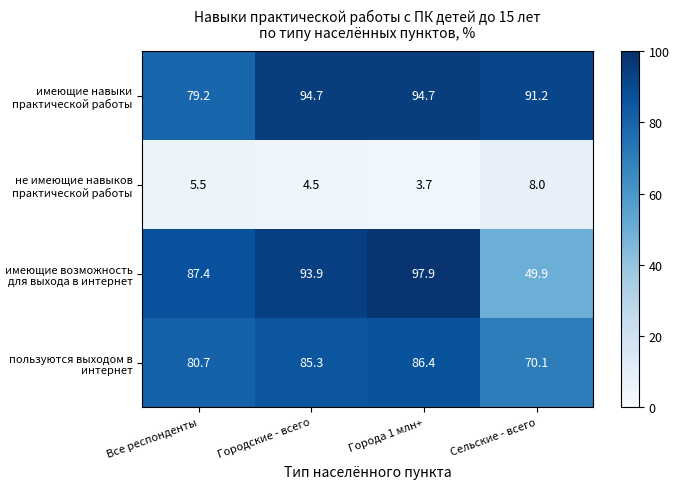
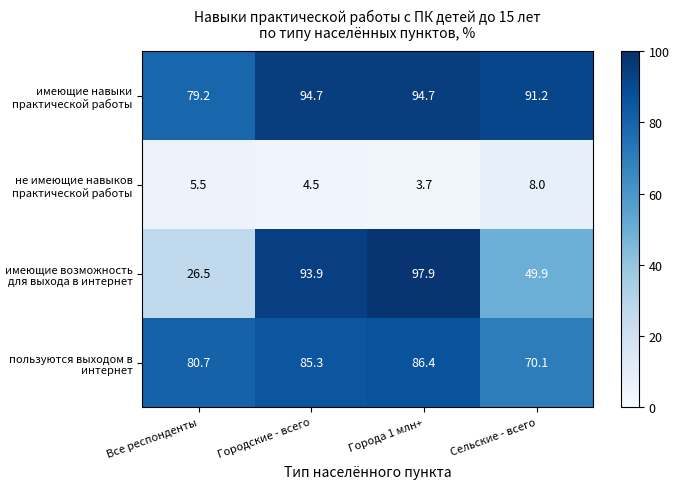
имеющие возможность для выхода в интернет, Все респонденты: 87.4 -> 26.5
